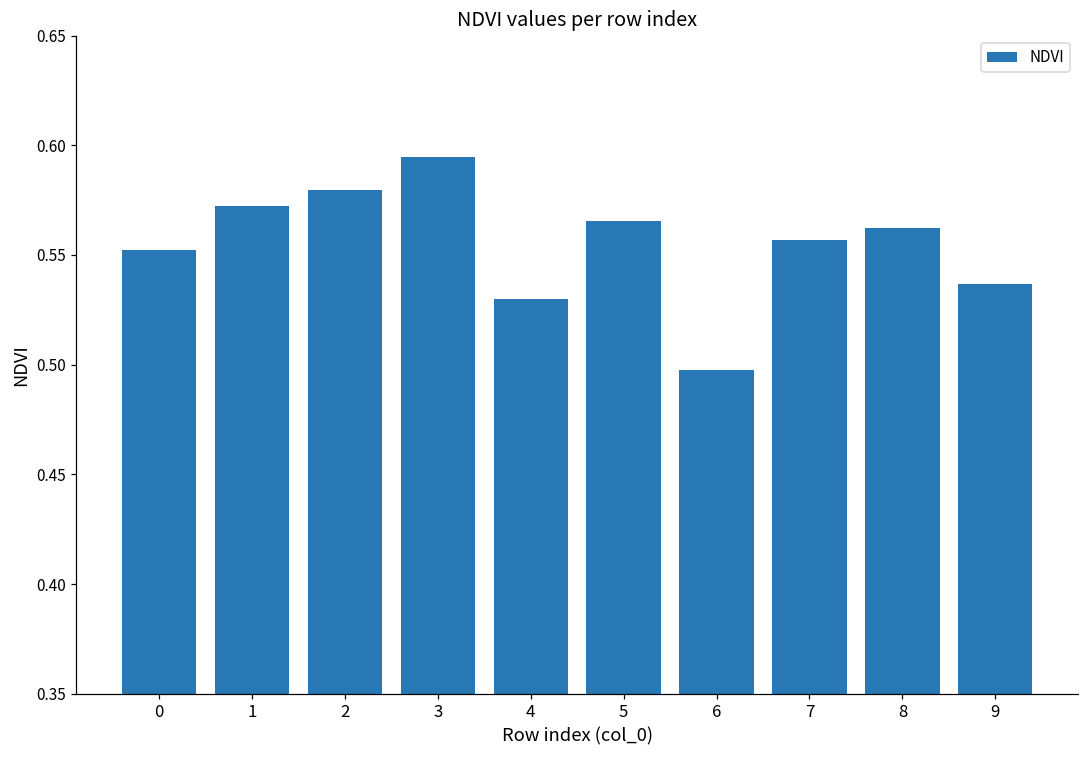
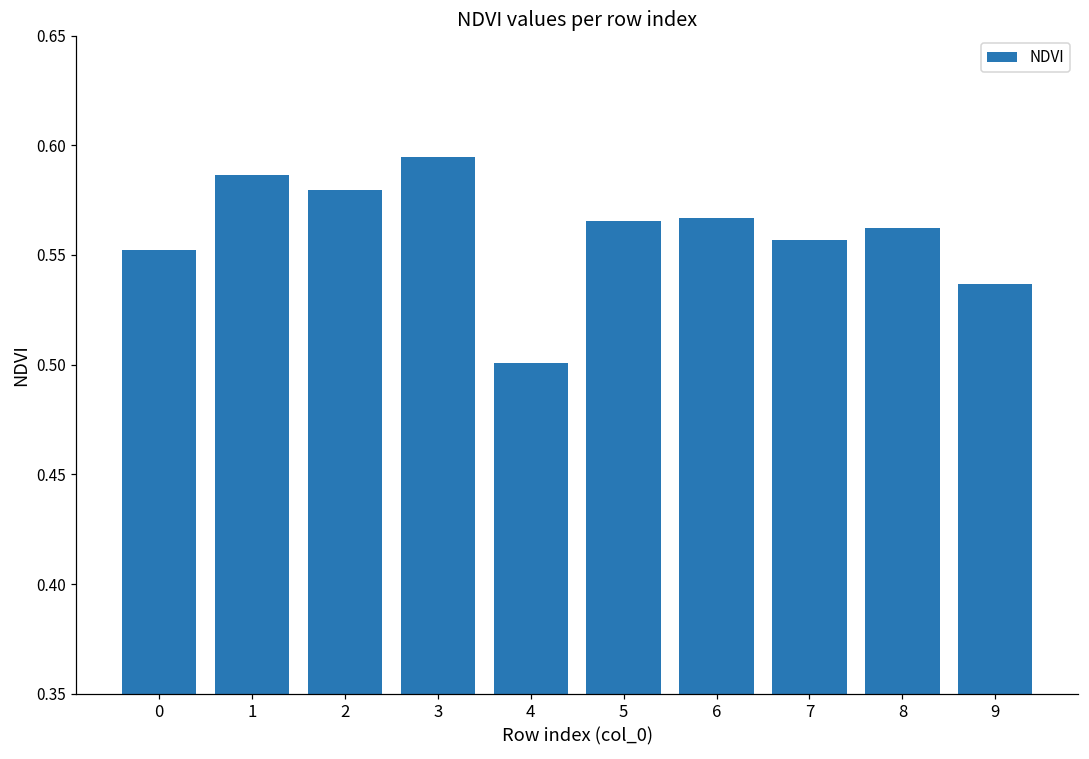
1: 0.573 -> 0.586
4: 0.530 -> 0.501
6: 0.497 -> 0.567
